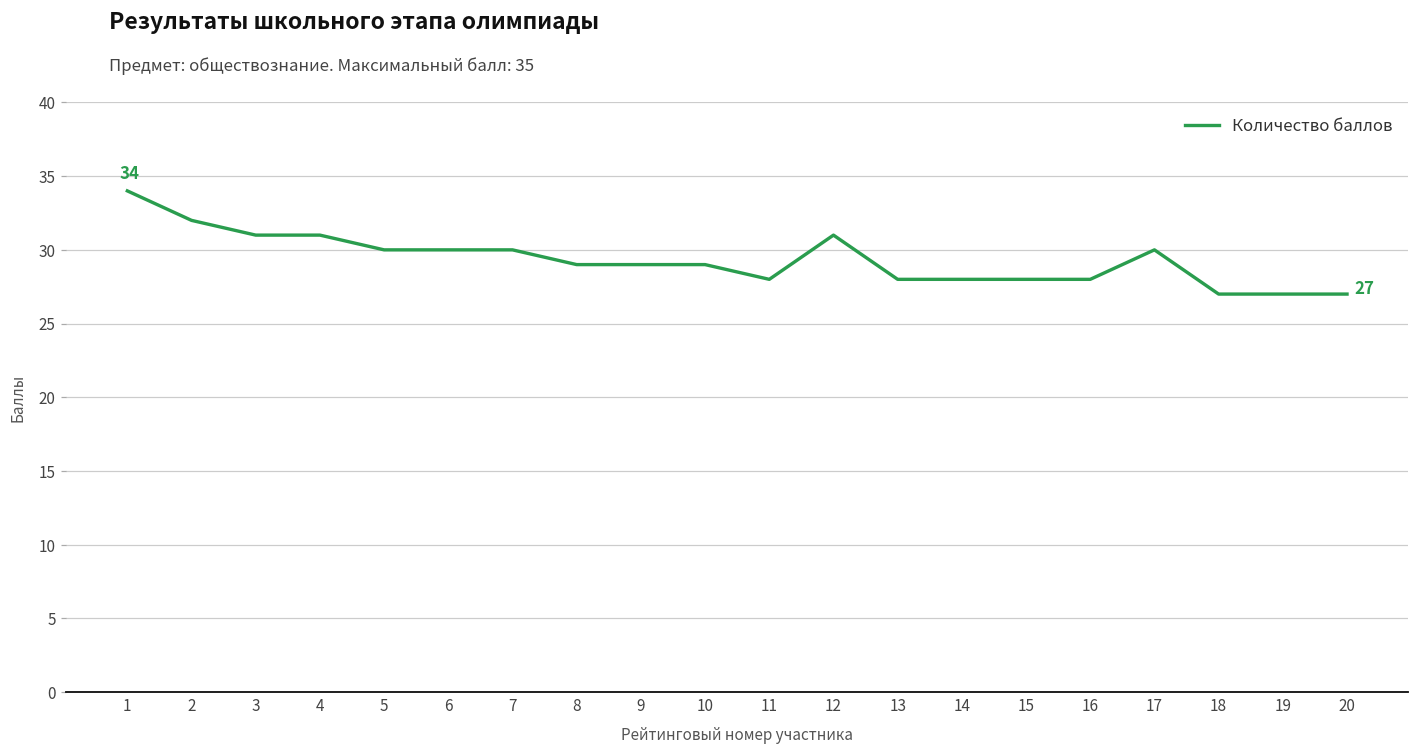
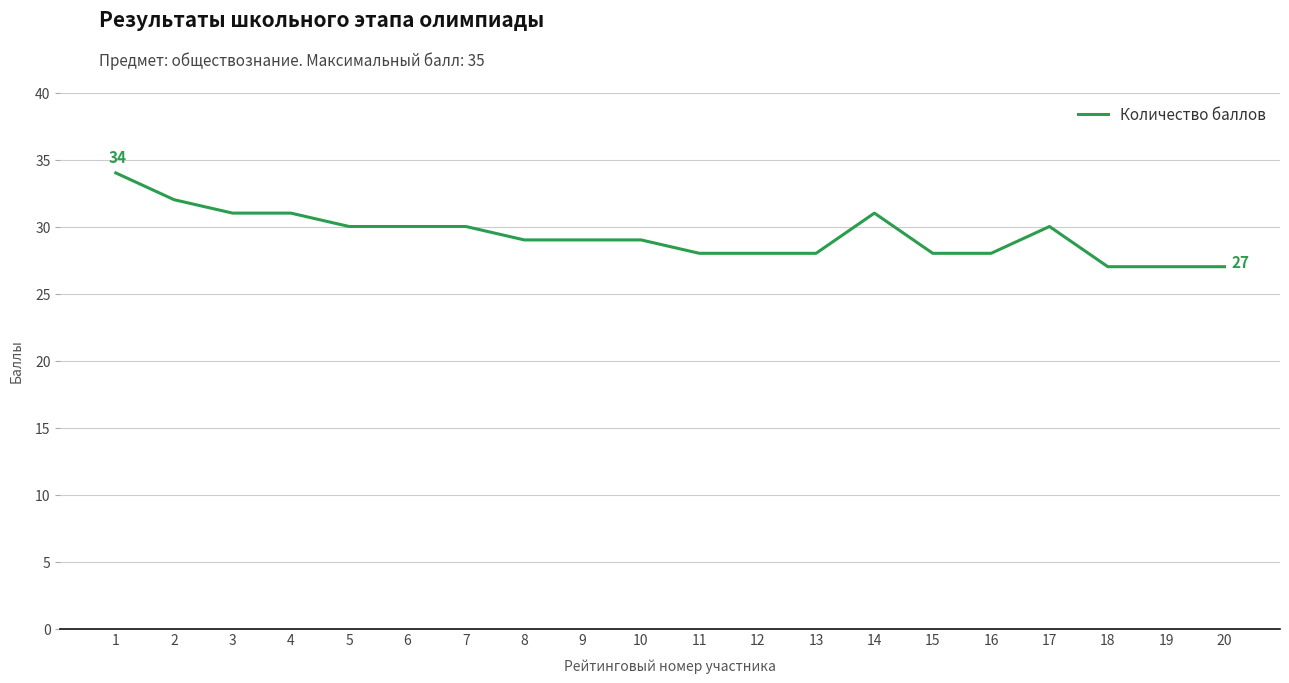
12: 31 -> 28
14: 28 -> 31
